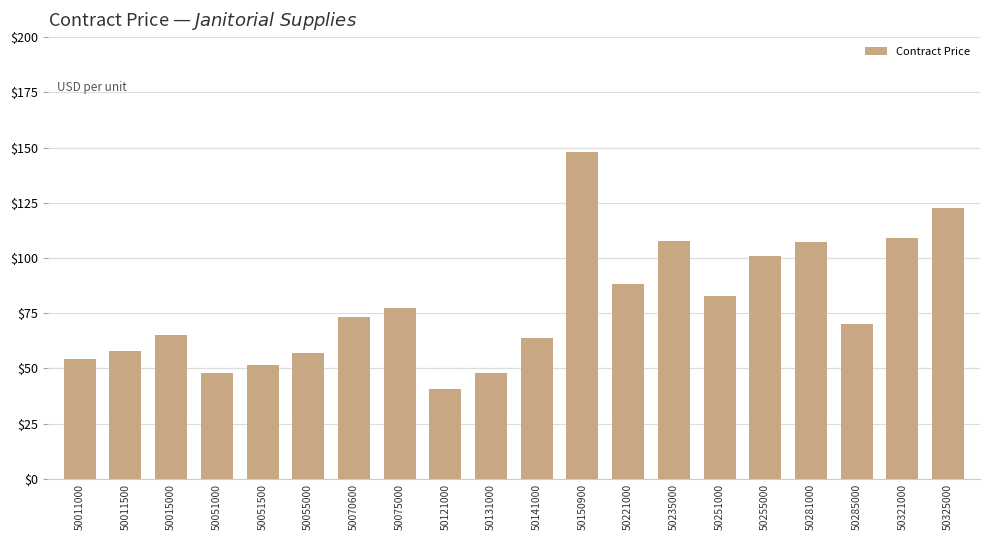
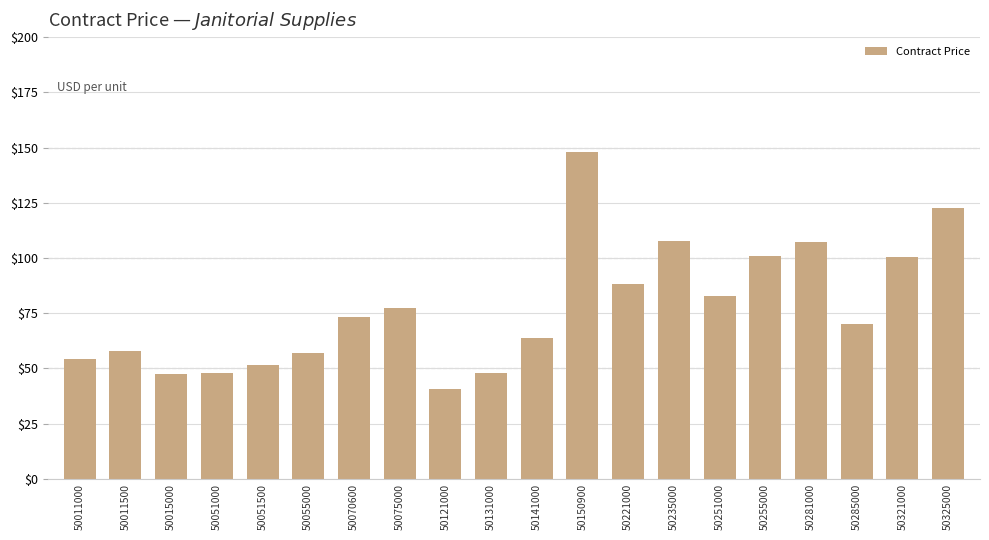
50015000: $65 -> $48
50321000: $109 -> $100
